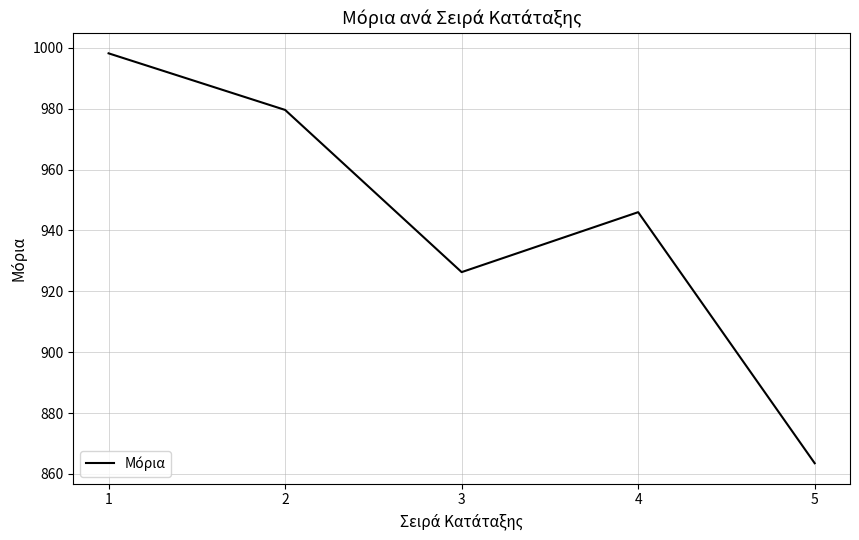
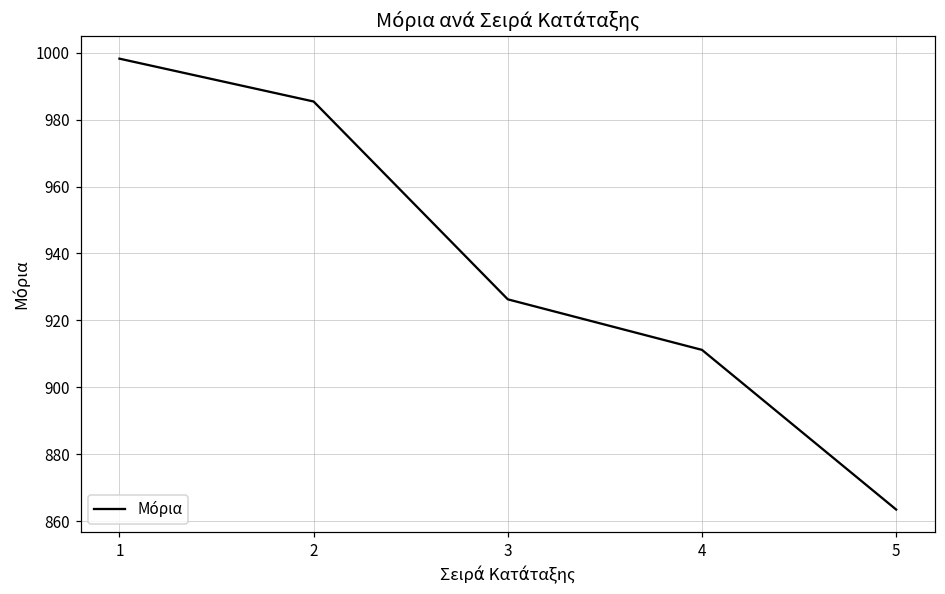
2: 980 -> 985
4: 946 -> 911
